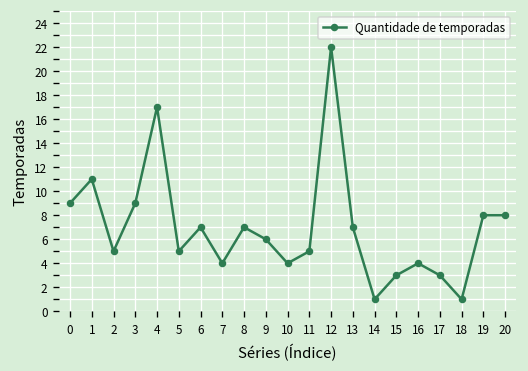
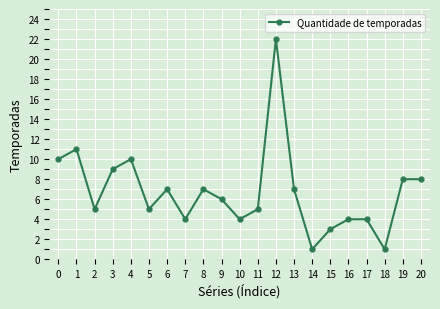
0: 9 -> 10
4: 17 -> 10
17: 3 -> 4
